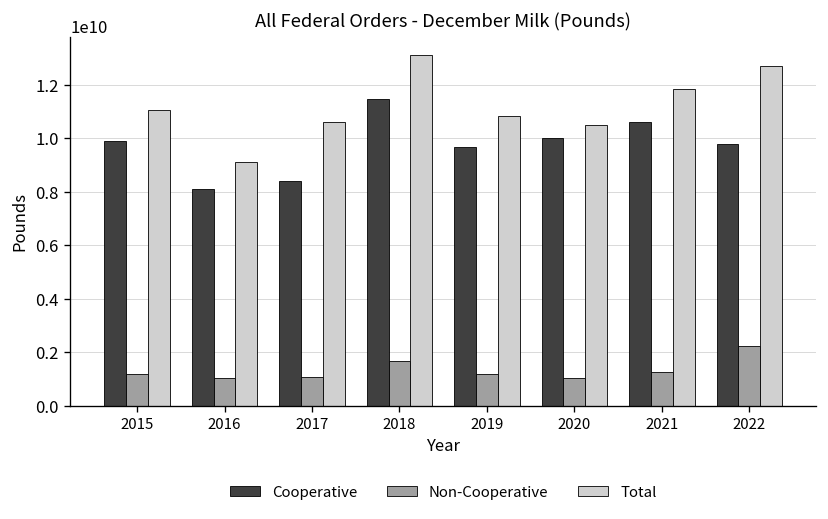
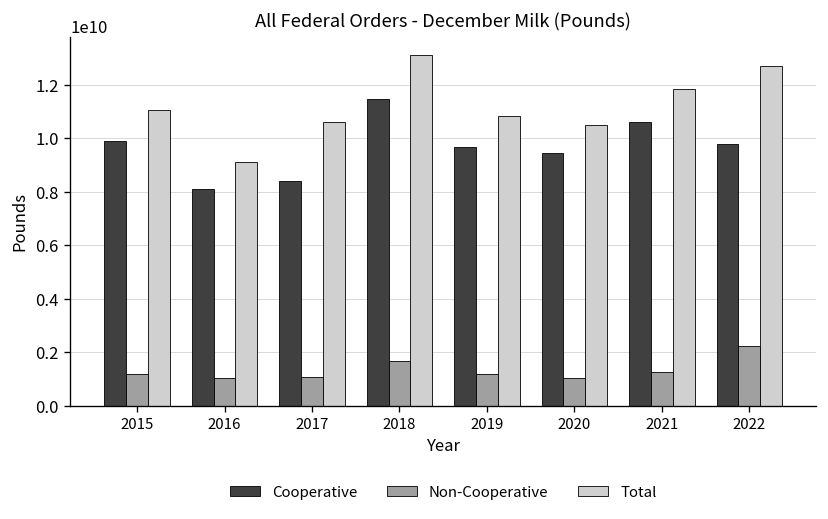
Cooperative, 2020: 10000000000 -> 9500000000
